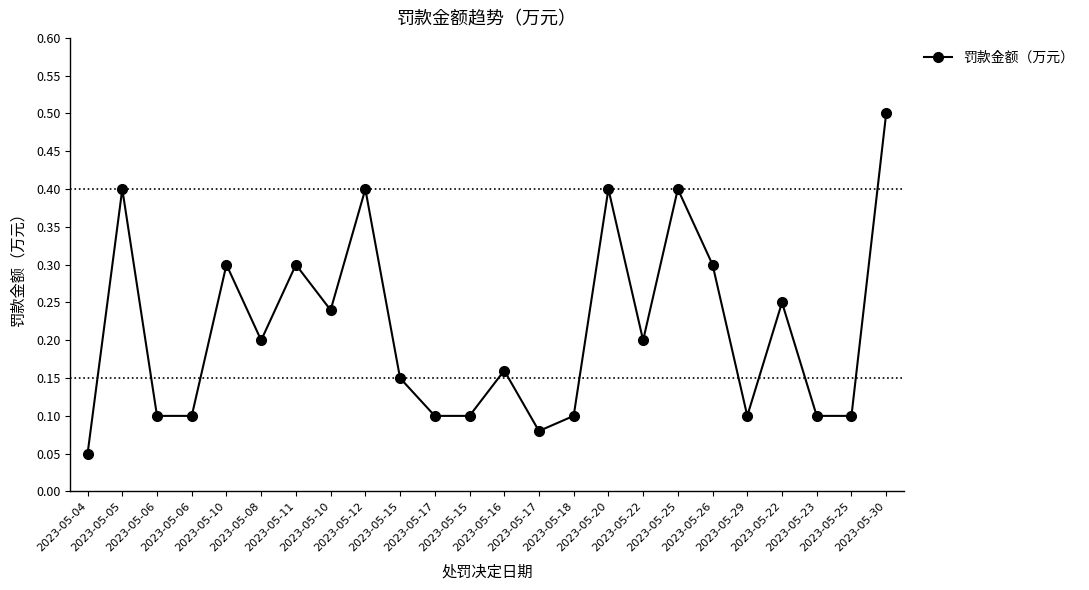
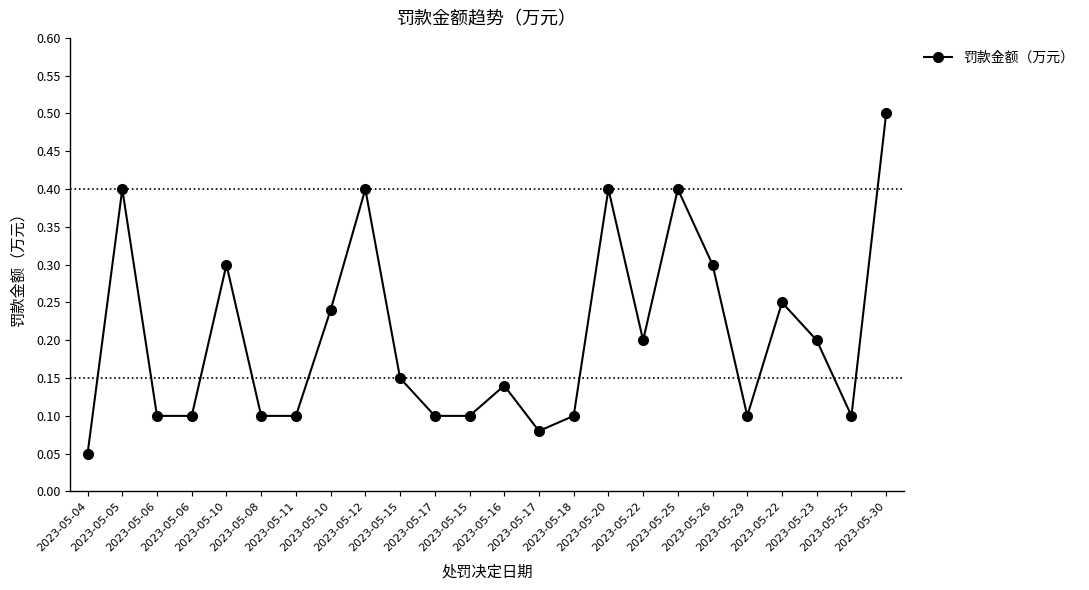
2023-05-08: 0.2 -> 0.1
2023-05-11: 0.3 -> 0.1
2023-05-16: 0.16 -> 0.14
2023-05-23: 0.1 -> 0.2
